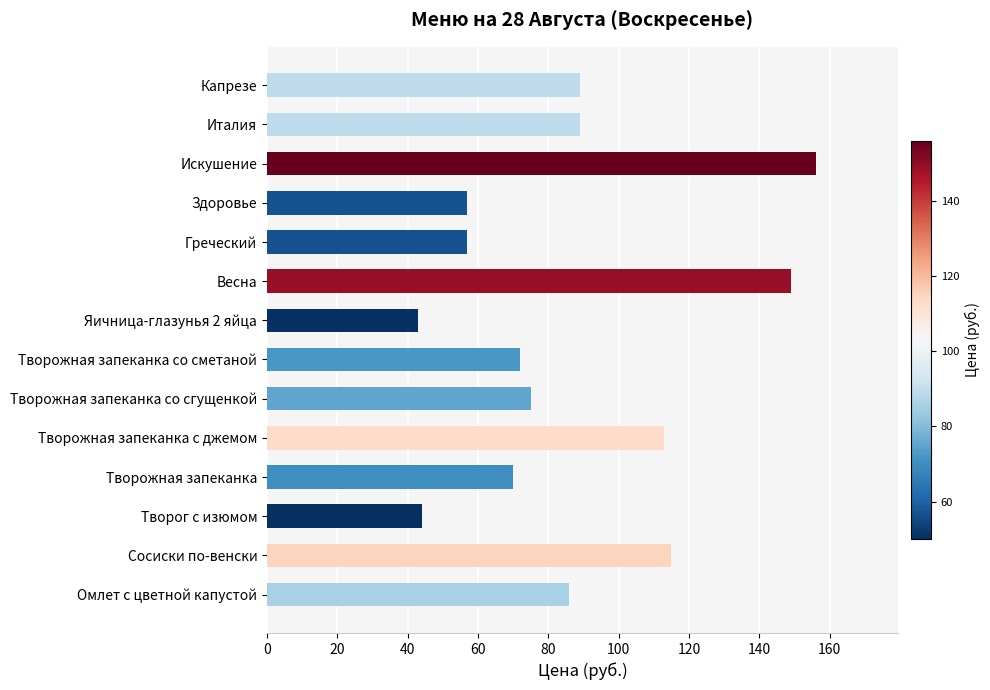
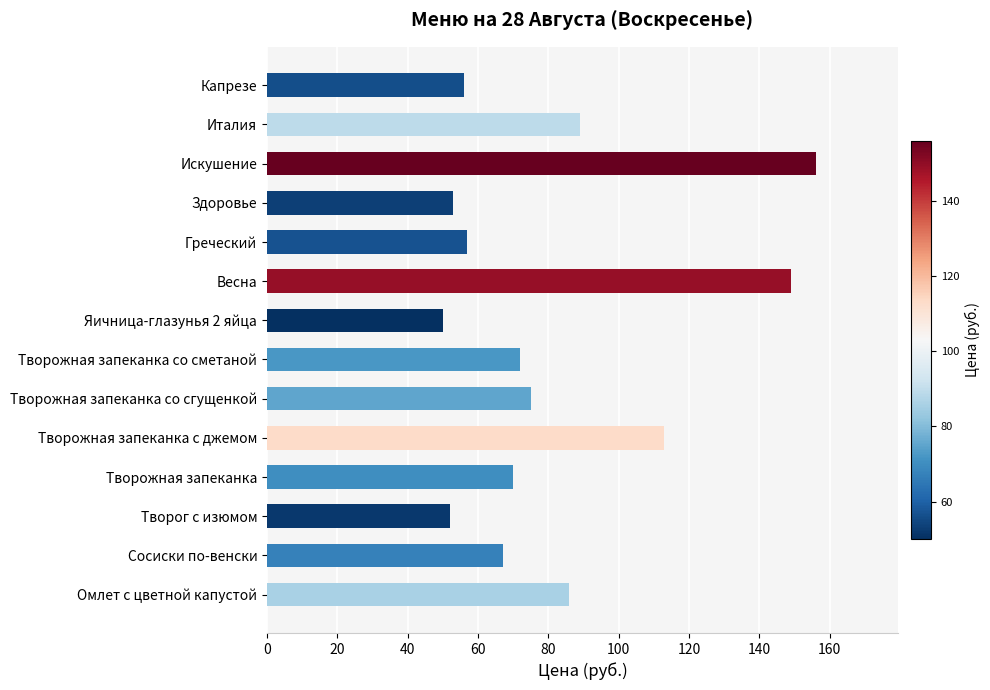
Капрезе: 89 -> 56
Здоровье: 57 -> 53
Яичница-глазунья 2 яйца: 43 -> 50
Творог с изюмом: 44 -> 52
Сосиски по-венски: 115 -> 67
